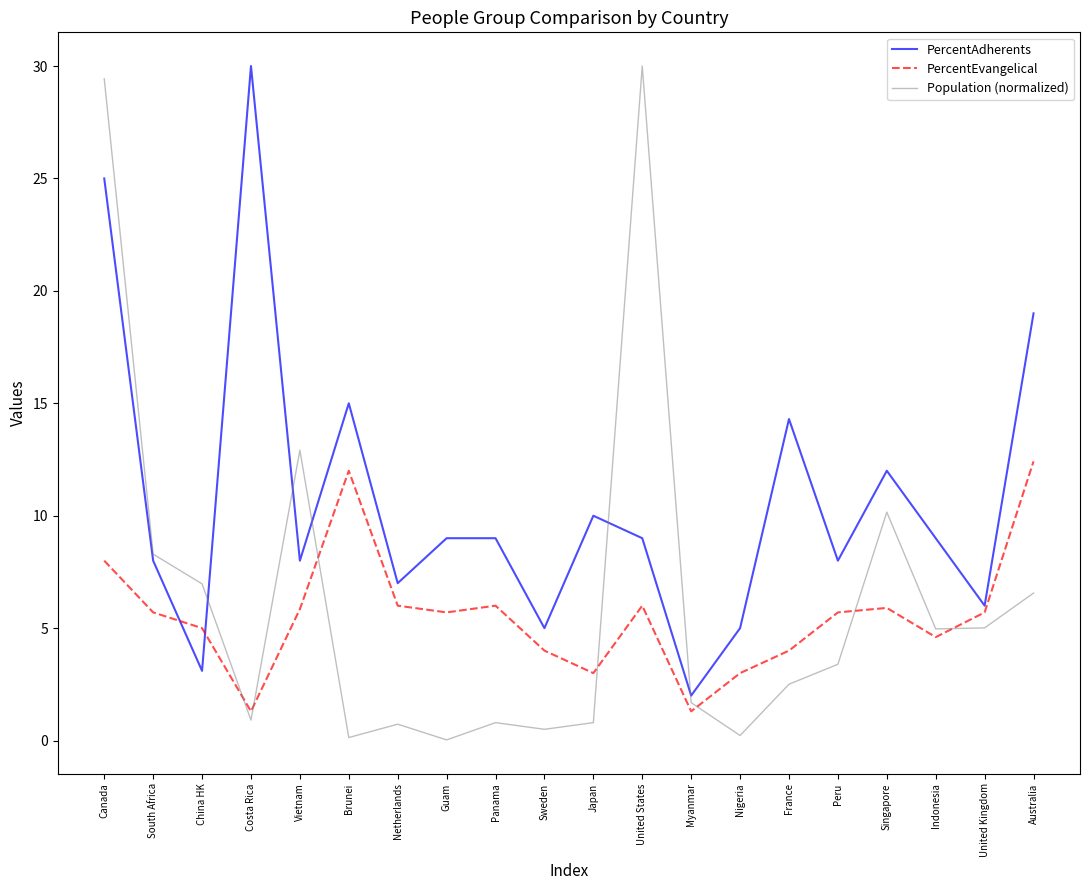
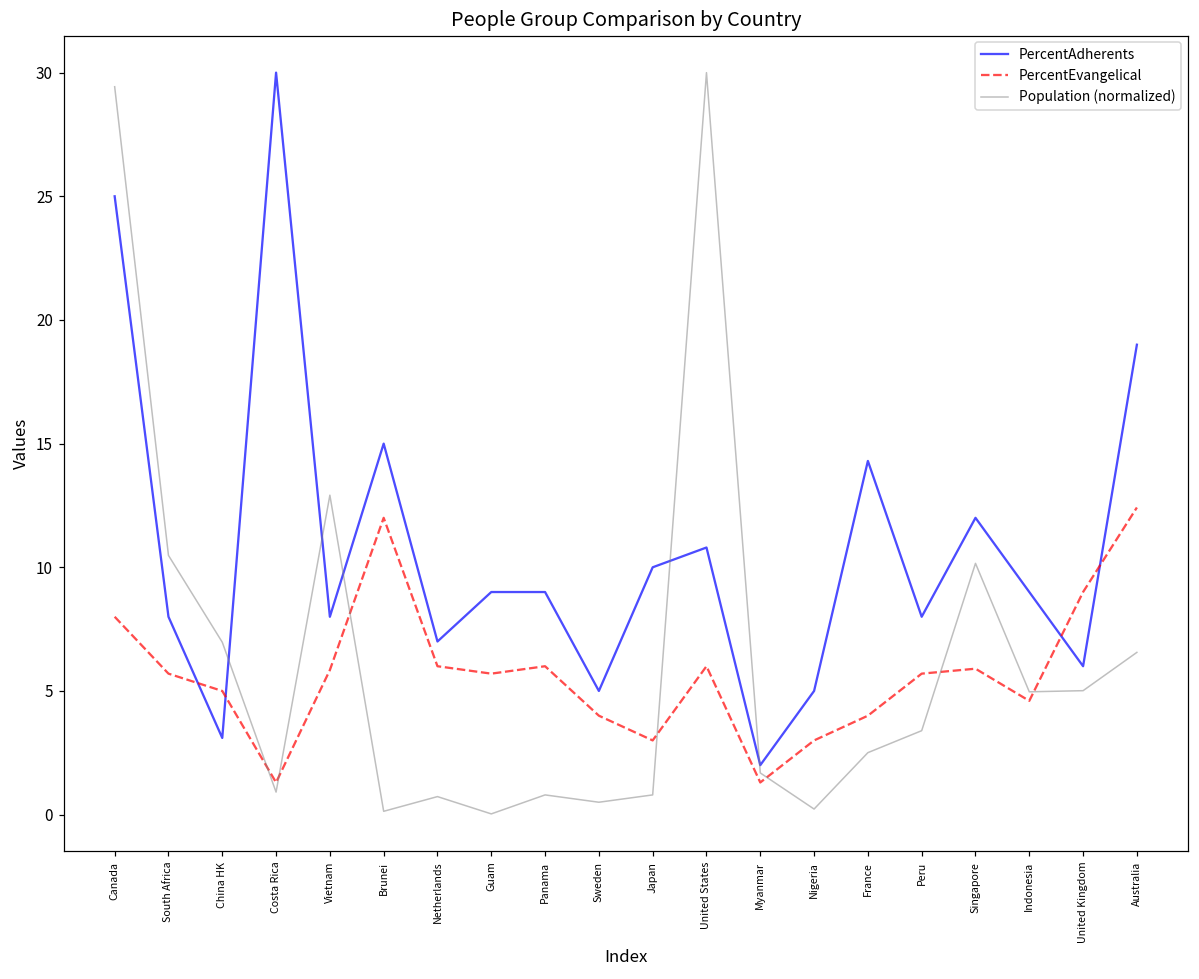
Population (normalized), South Africa: 8.3 -> 10.5
PercentAdherents, United States: 9.0 -> 10.8
PercentEvangelical, United Kingdom: 5.7 -> 9.0
